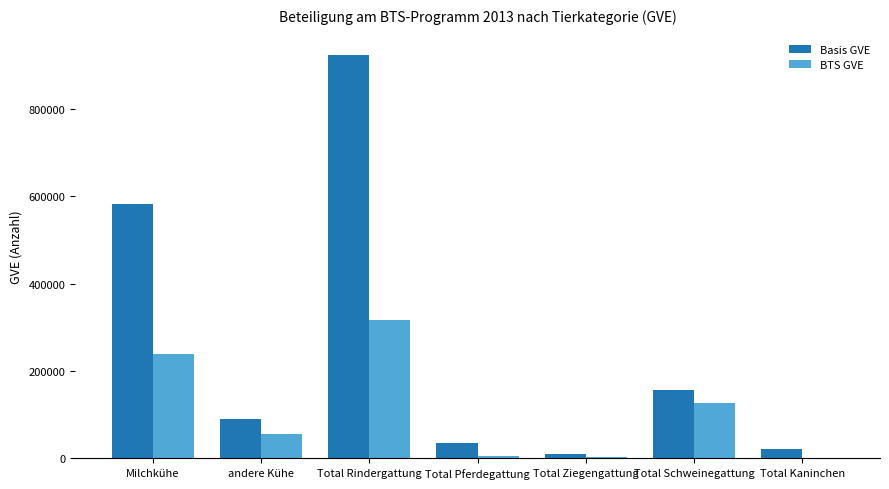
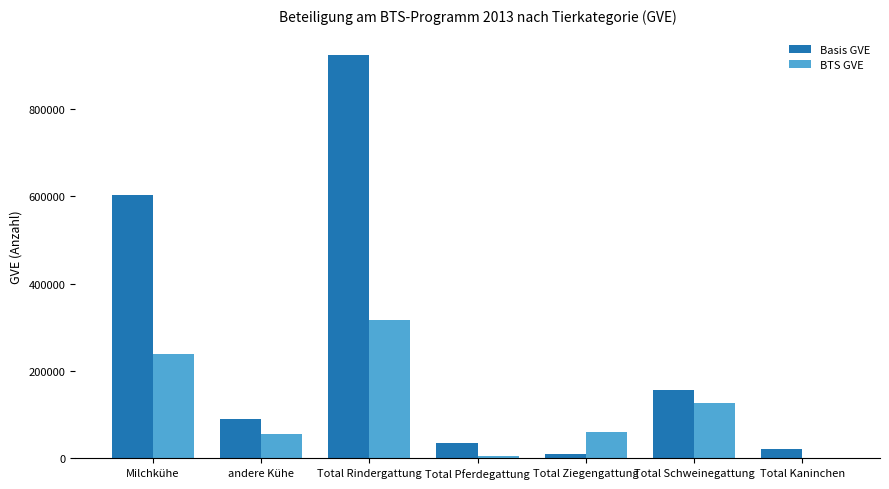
Basis GVE, Milchkühe: 580000 -> 600000
BTS GVE, Total Ziegengattung: 0 -> 60000
